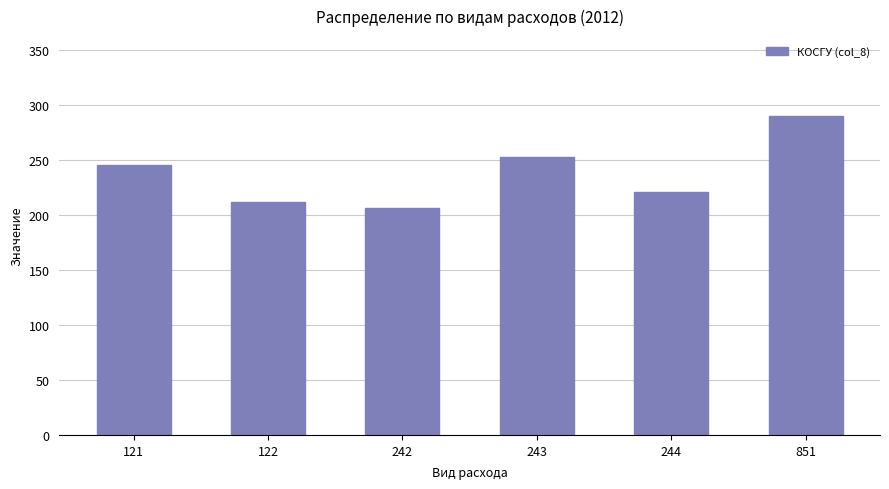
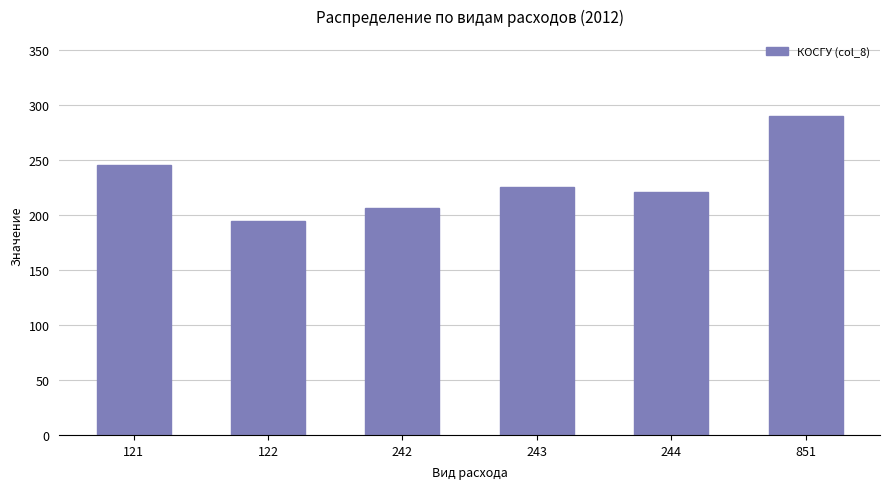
122: 212 -> 194
243: 253 -> 225
